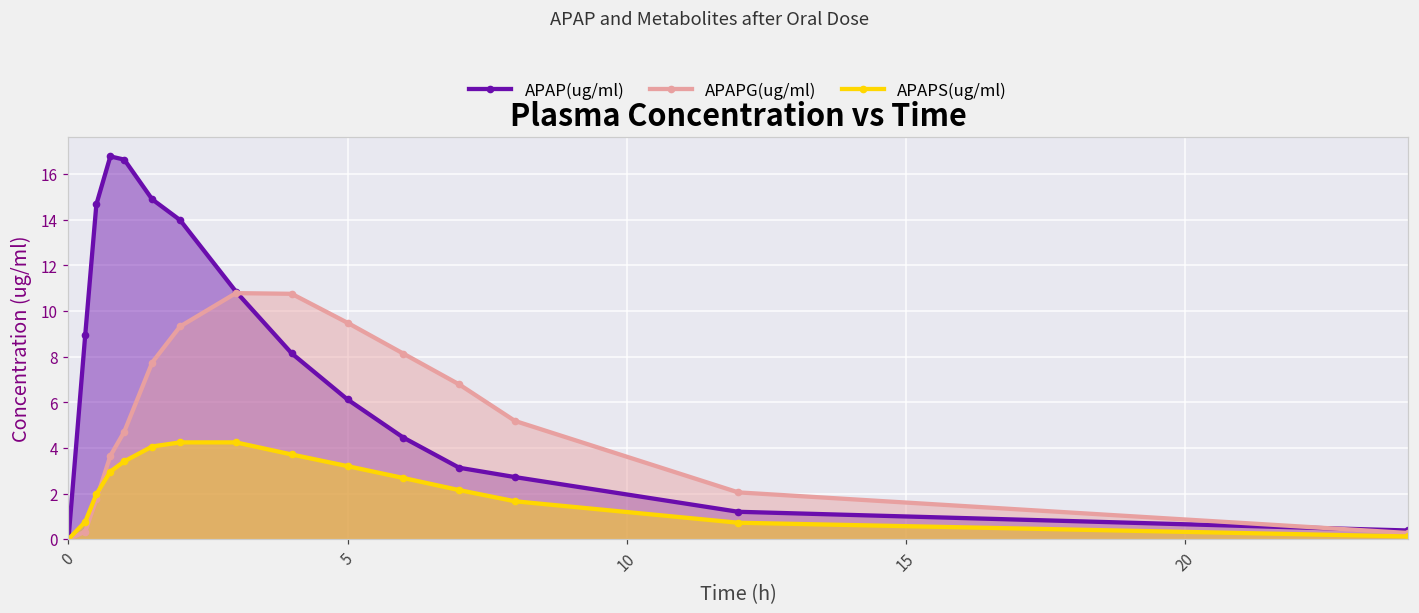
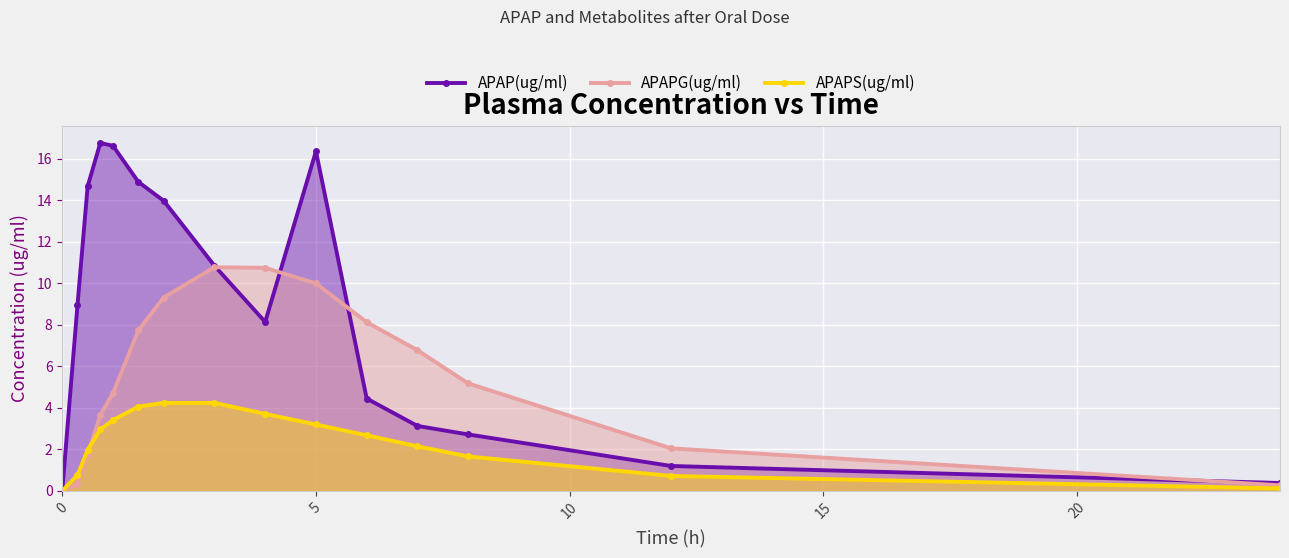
APAP(ug/ml), 5: 6.1 -> 16.4
APAPG(ug/ml), 5: 9.5 -> 10.0
